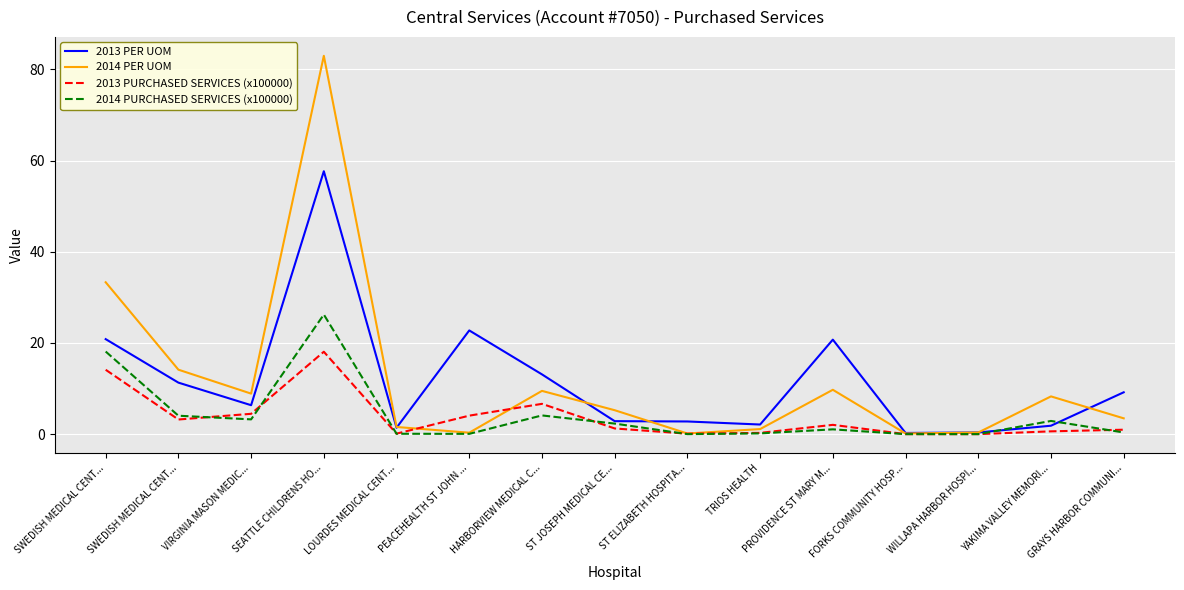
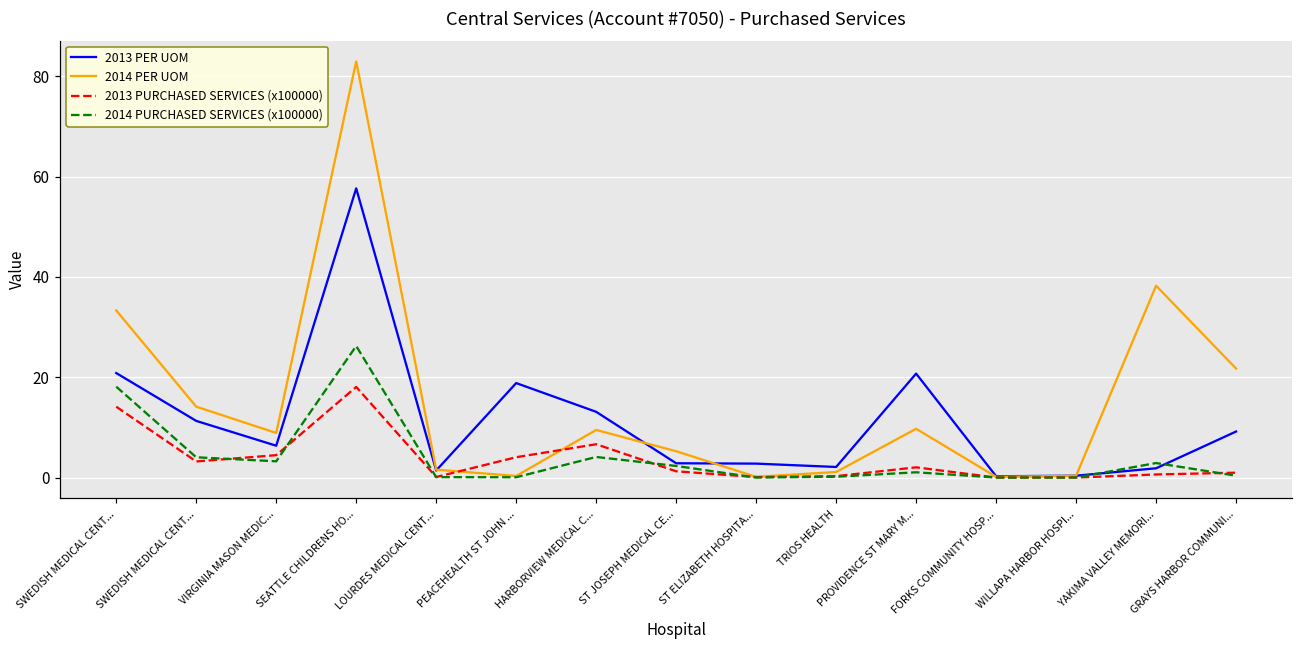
2013 PER UOM, PEACEHEALTH ST JOHN ...: 23 -> 19
2014 PER UOM, YAKIMA VALLEY MEMORI...: 8 -> 38
2014 PER UOM, GRAYS HARBOR COMMUNI...: 3 -> 22
